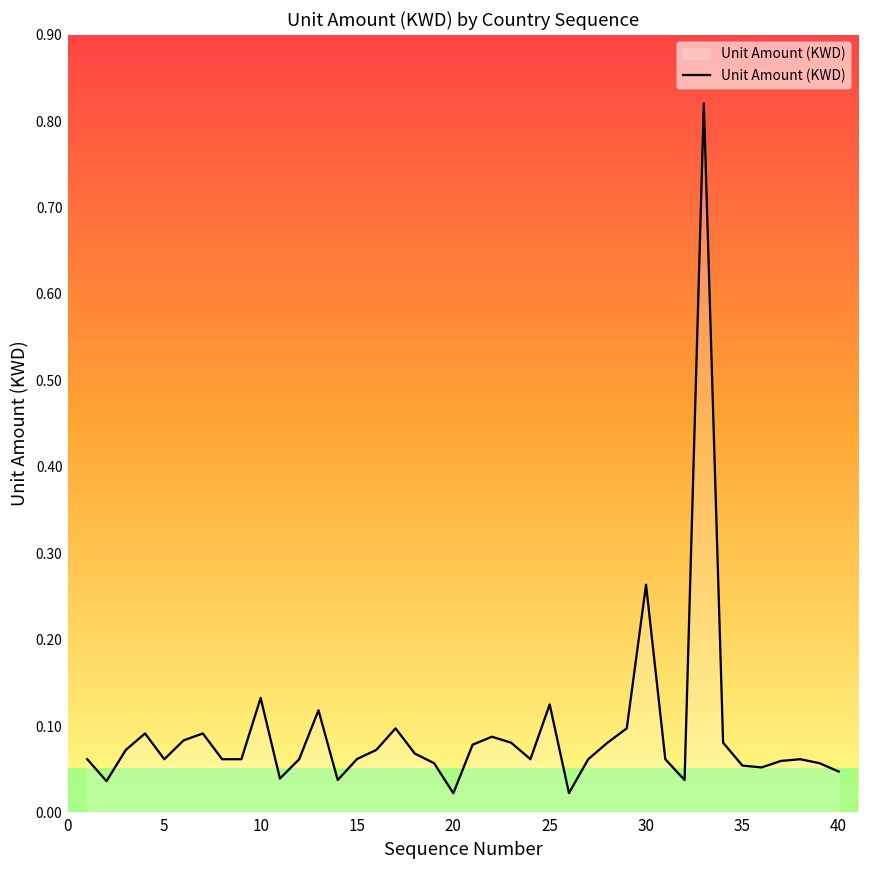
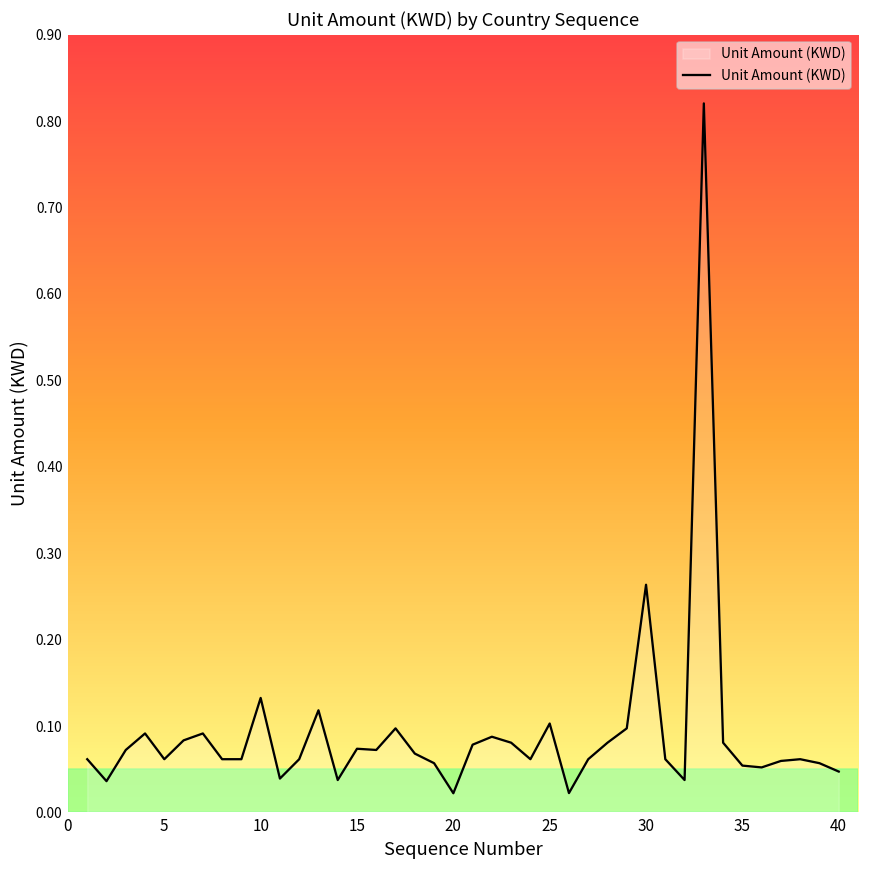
15: 0.06 -> 0.07
25: 0.13 -> 0.10
